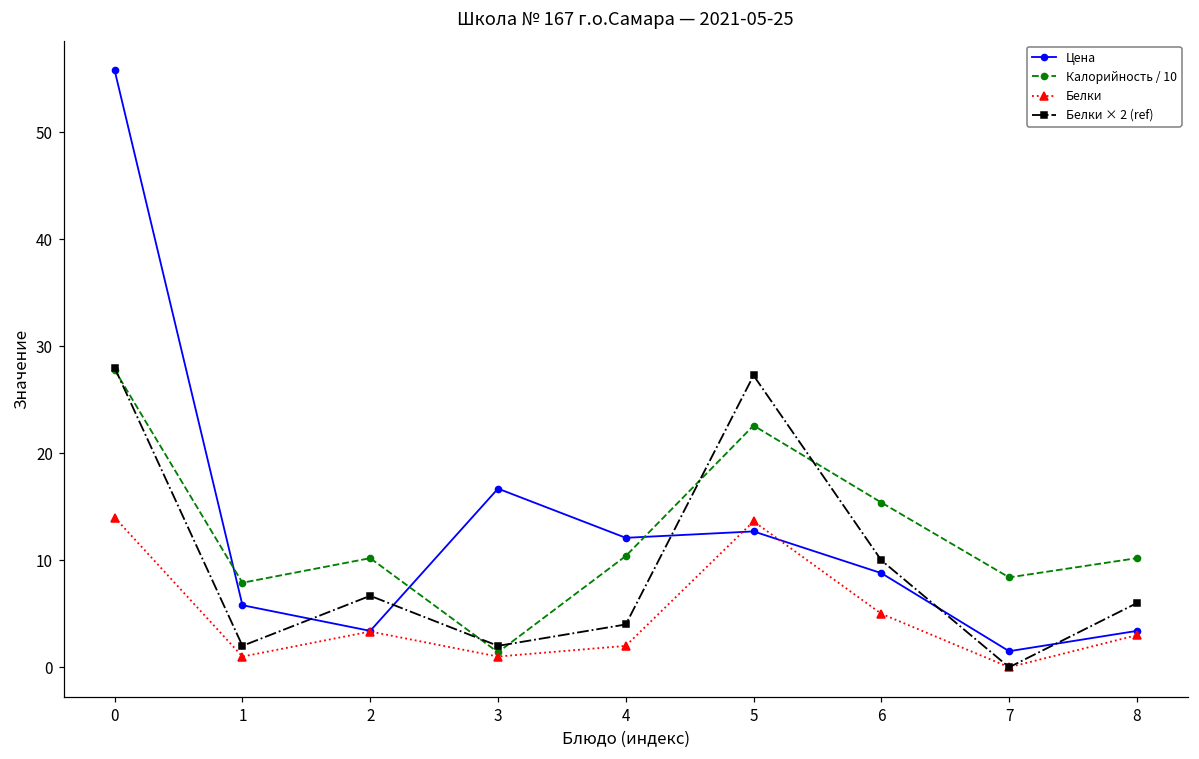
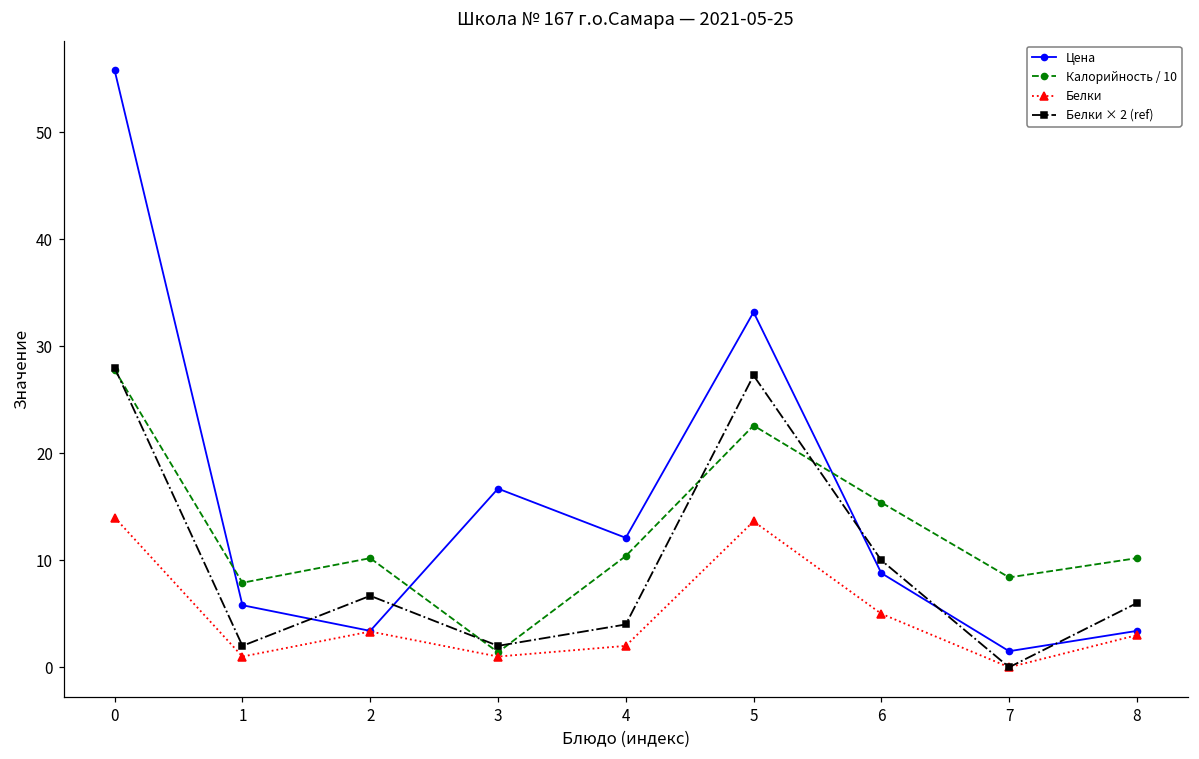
Цена, 5: 13 -> 33
